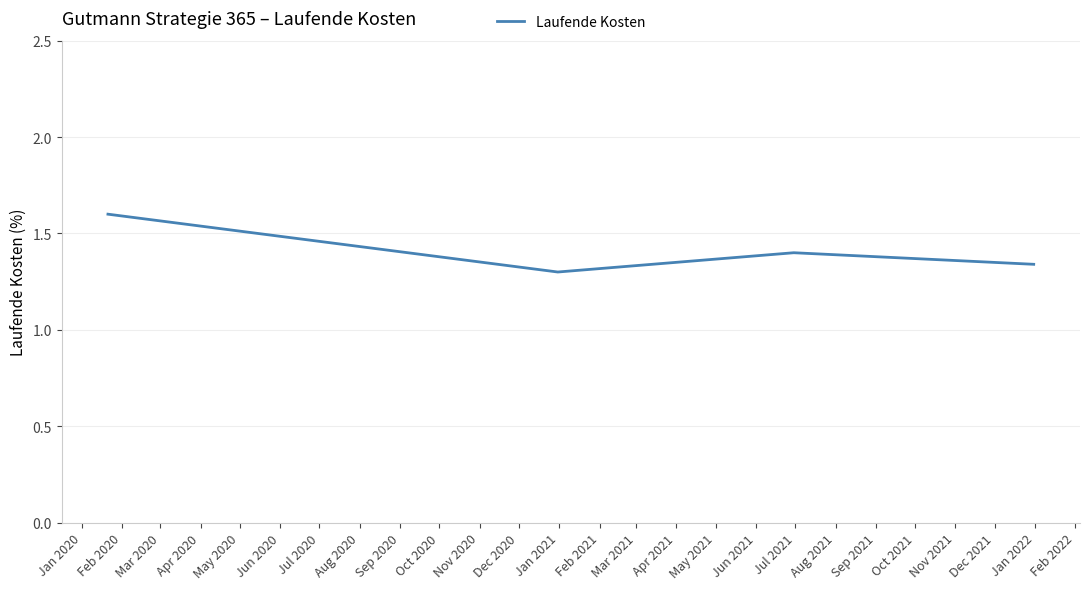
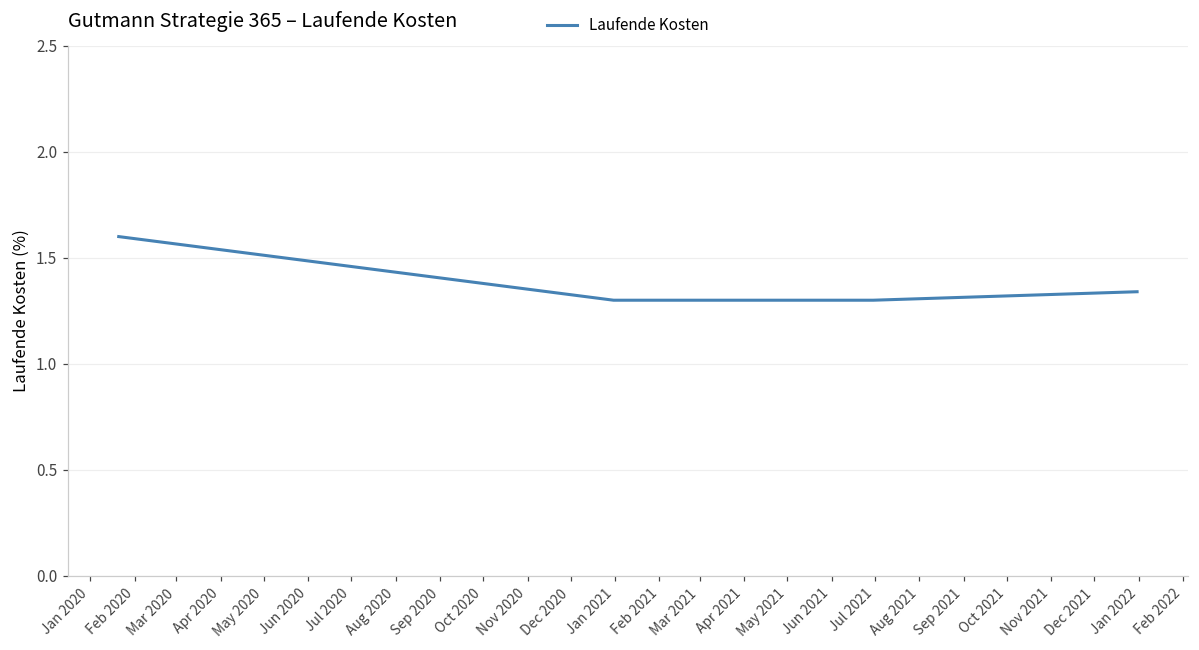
Jul 2021: 1.4 -> 1.3
